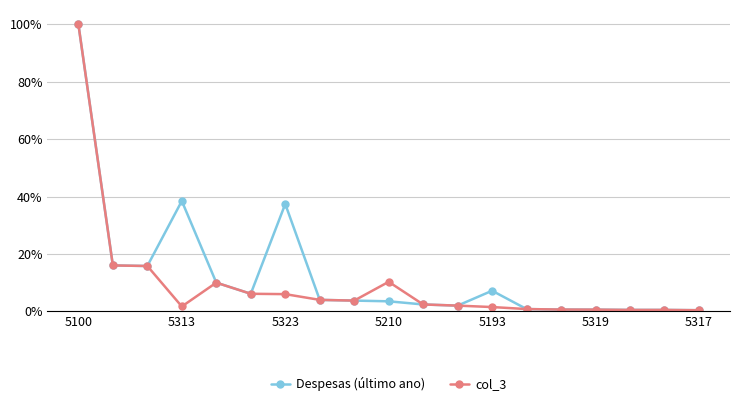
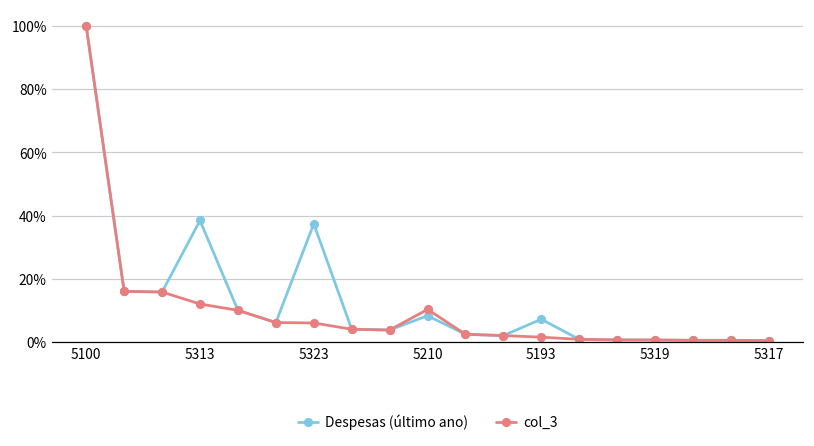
col_3, 5313: 2% -> 12%
Despesas (último ano), 5210: 4% -> 8%
